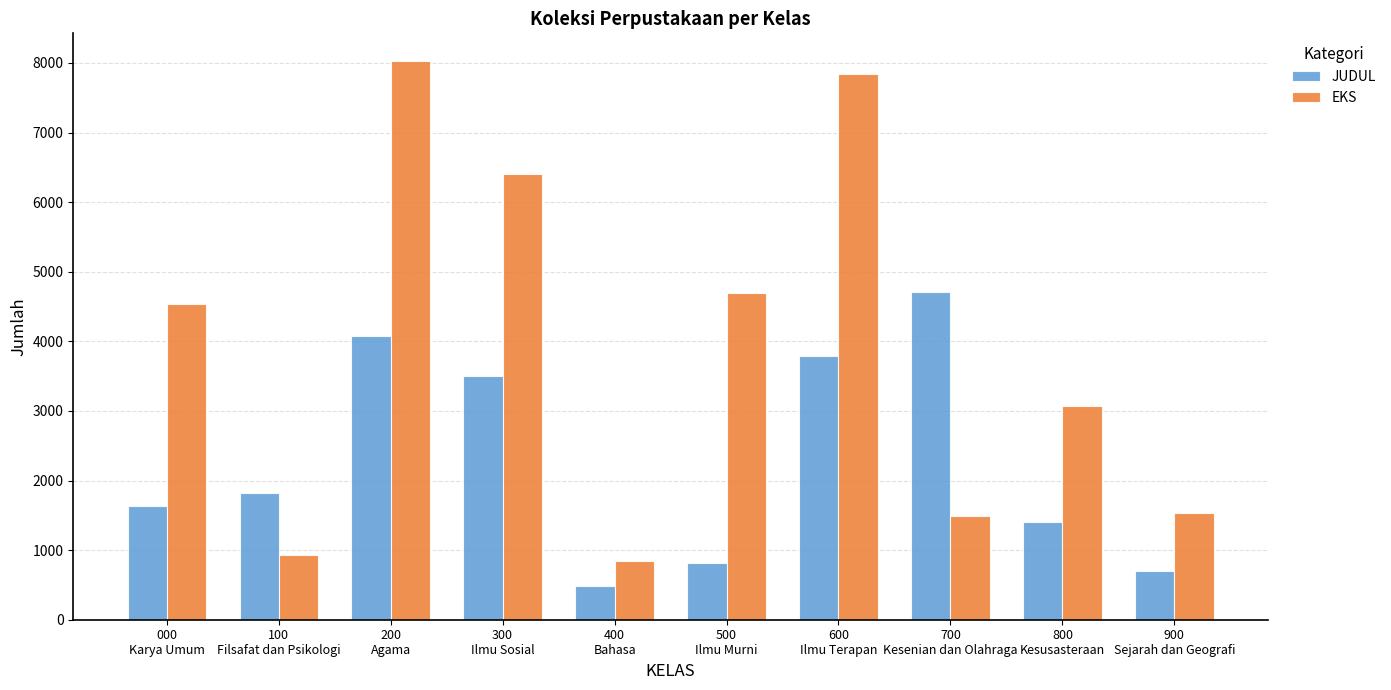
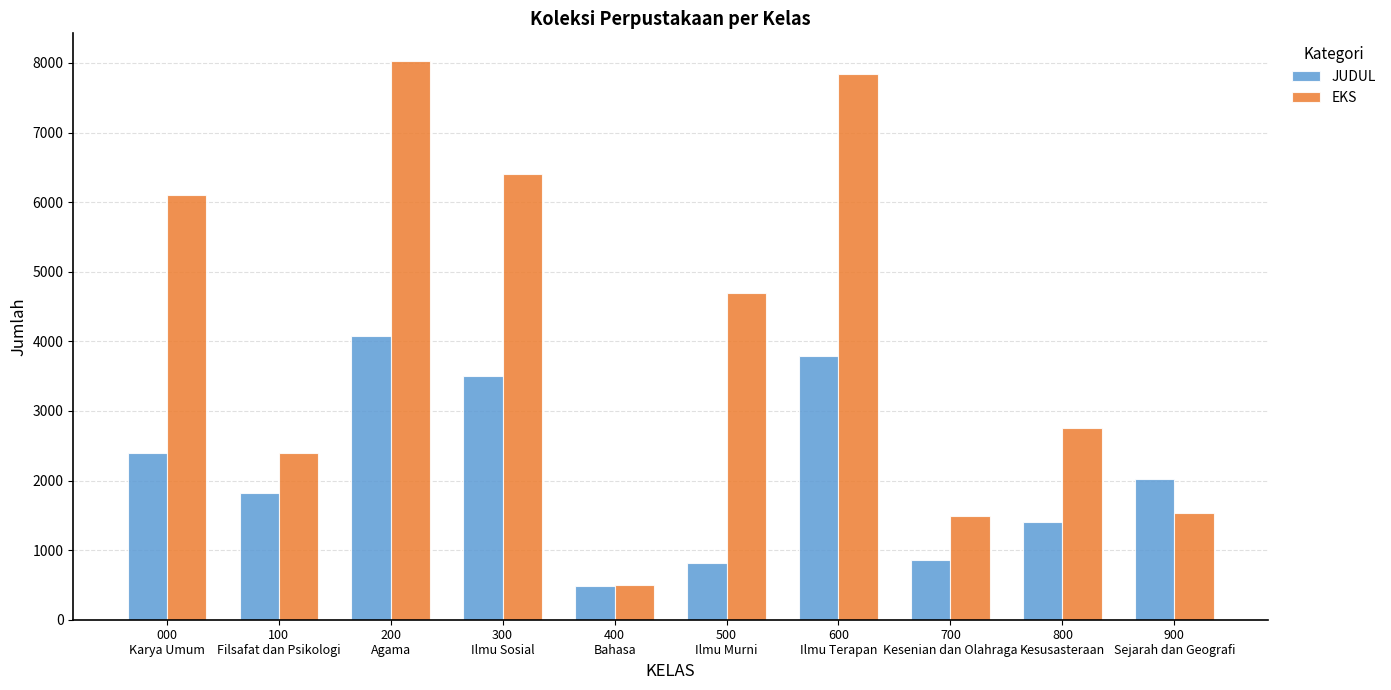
JUDUL, 000 Karya Umum: 1600 -> 2400
EKS, 000 Karya Umum: 4500 -> 6100
EKS, 100 Filsafat dan Psikologi: 900 -> 2400
EKS, 400 Bahasa: 800 -> 500
JUDUL, 700 Kesenian dan Olahraga: 4700 -> 900
EKS, 800 Kesusasteraan: 3100 -> 2800
JUDUL, 900 Sejarah dan Geografi: 700 -> 2000
